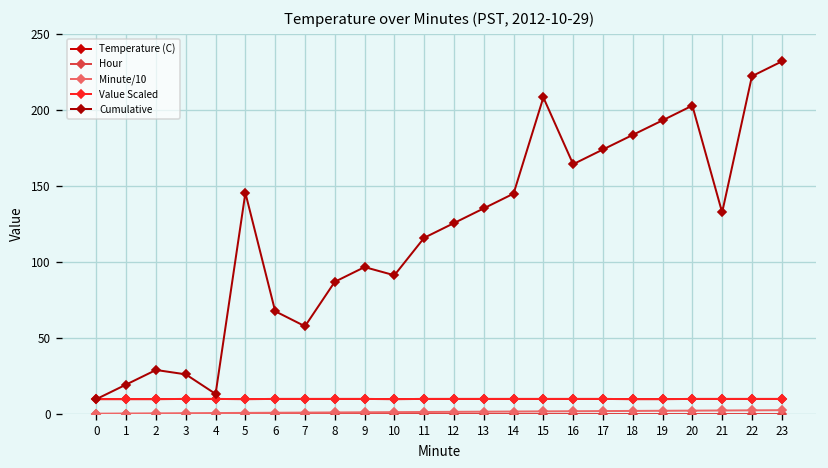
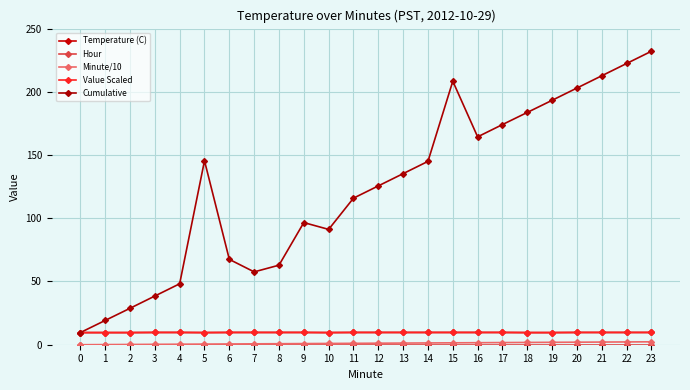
Cumulative, 3: 26 -> 39
Cumulative, 4: 13 -> 48
Cumulative, 8: 87 -> 63
Cumulative, 21: 133 -> 213
